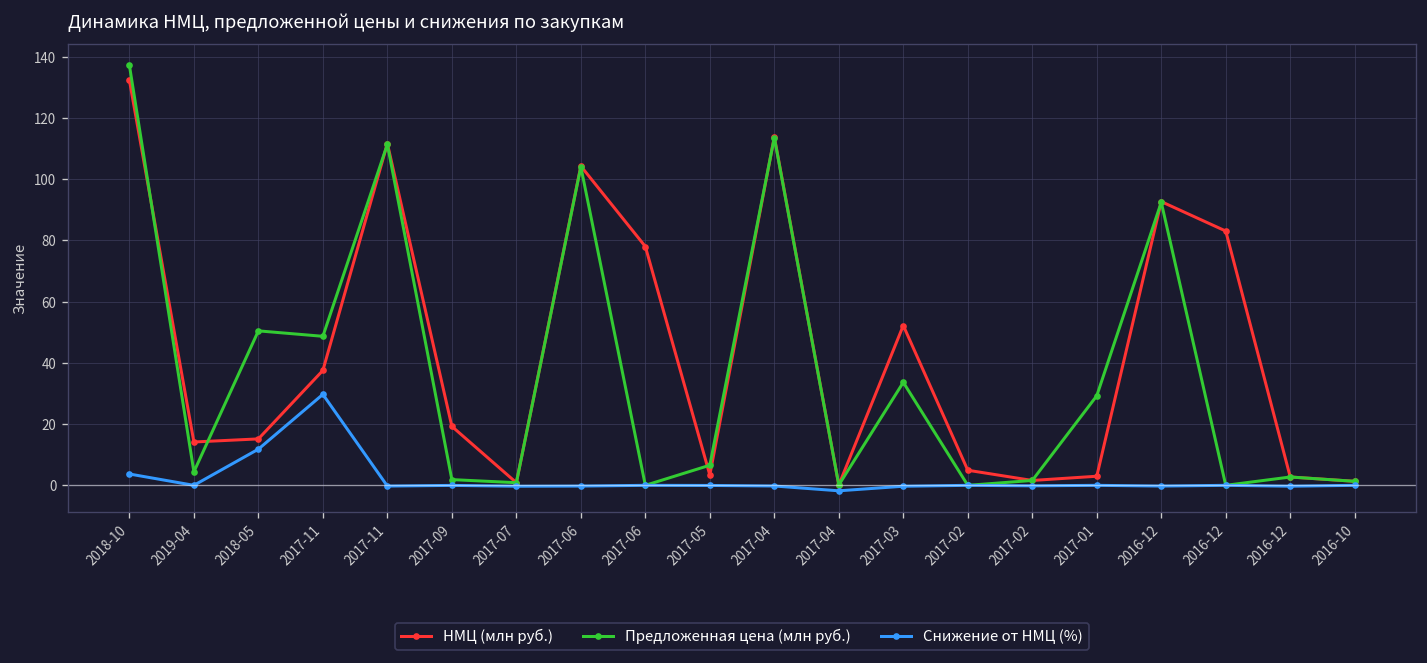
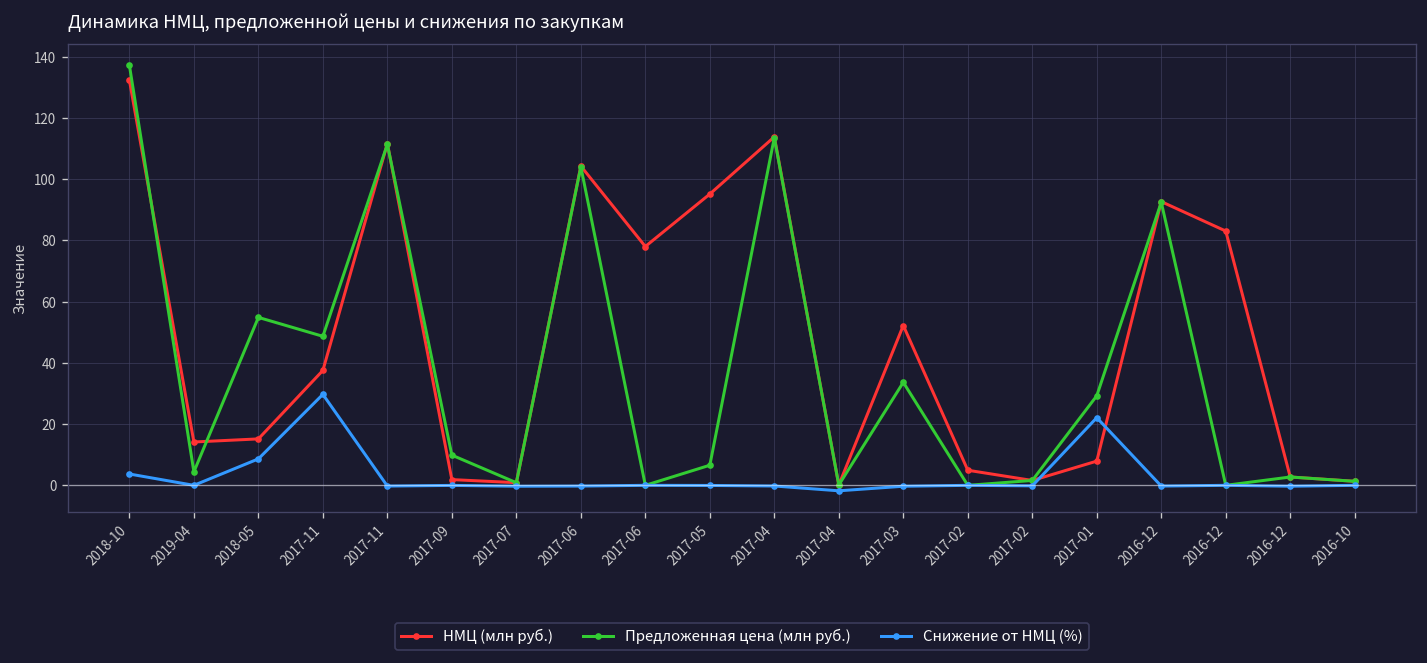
Предложенная цена (млн руб.), 2018-05: 50 -> 55
Снижение от НМЦ (%), 2018-05: 12 -> 9
НМЦ (млн руб.), 2017-09: 19 -> 2
Предложенная цена (млн руб.), 2017-09: 2 -> 10
НМЦ (млн руб.), 2017-05: 3 -> 95
НМЦ (млн руб.), 2017-01: 3 -> 8
Снижение от НМЦ (%), 2017-01: 0 -> 22
